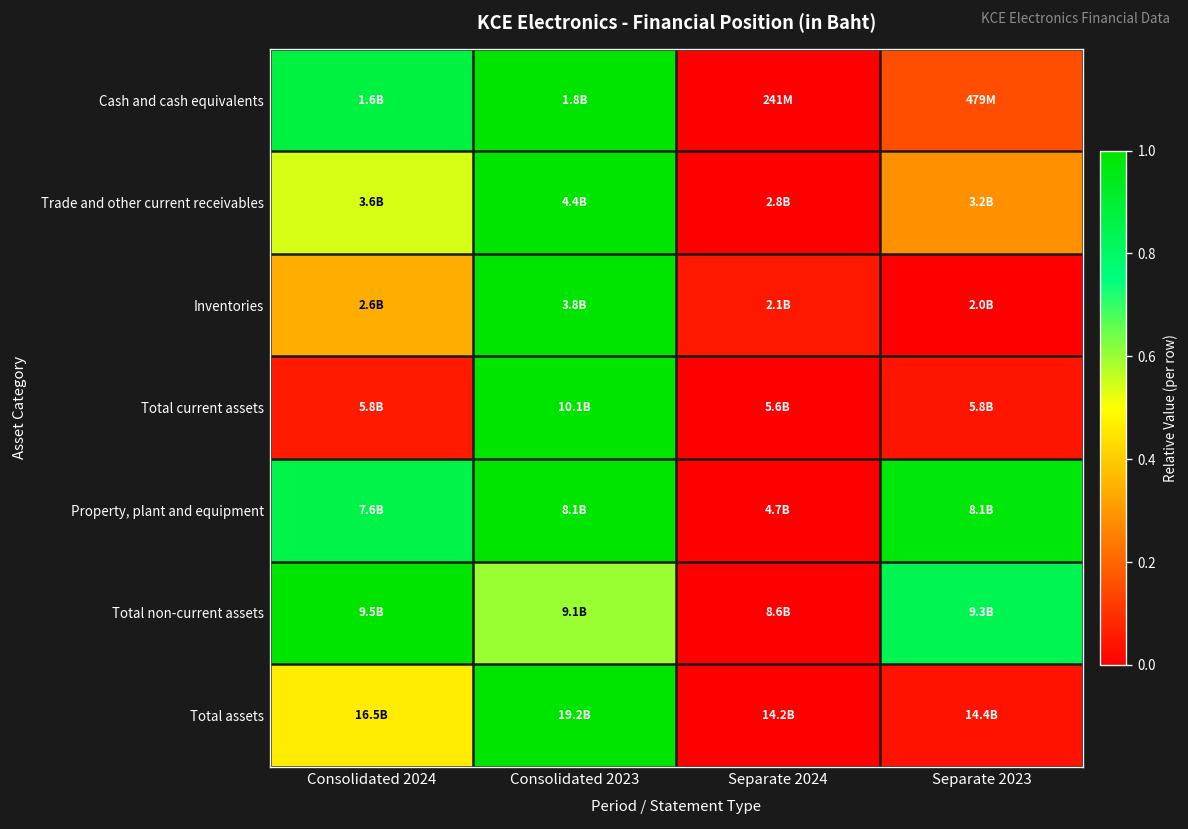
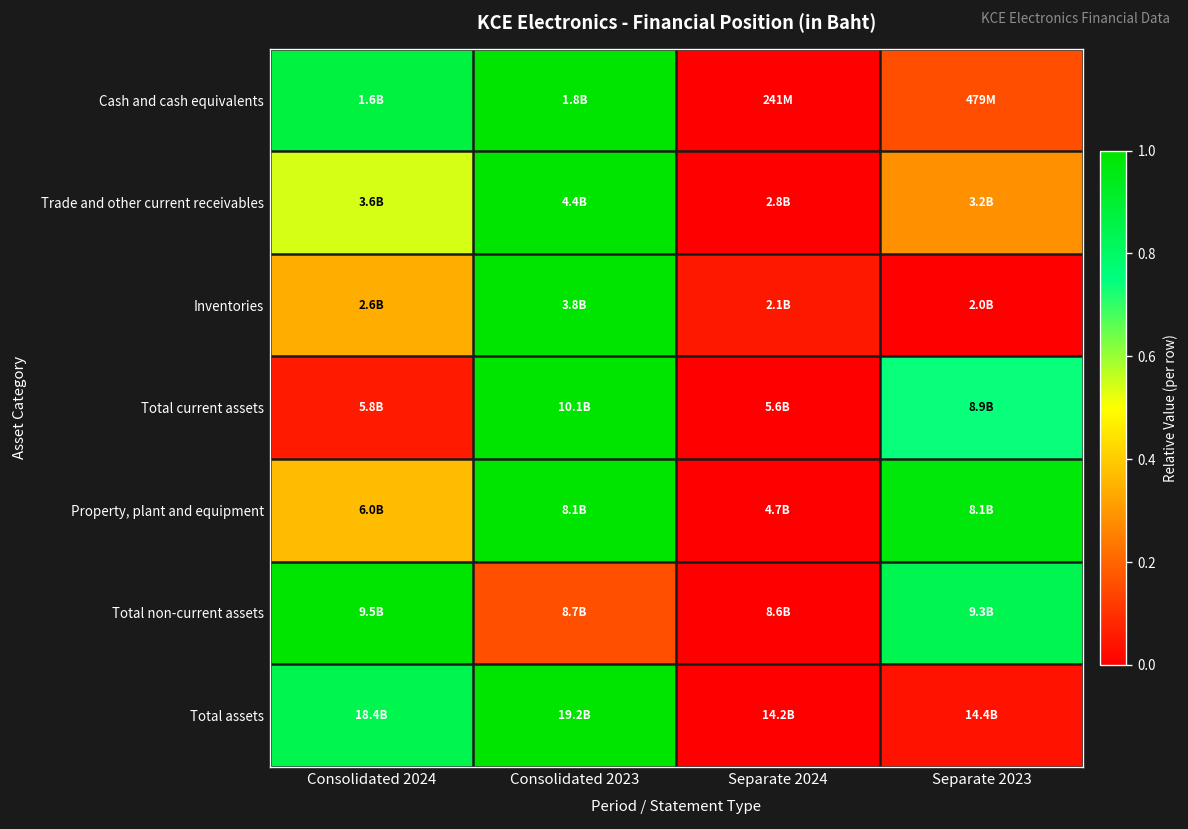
Total current assets, Separate 2023: 5.8B -> 8.9B
Property, plant and equipment, Consolidated 2024: 7.6B -> 6.0B
Total non-current assets, Consolidated 2023: 9.1B -> 8.7B
Total assets, Consolidated 2024: 16.5B -> 18.4B
